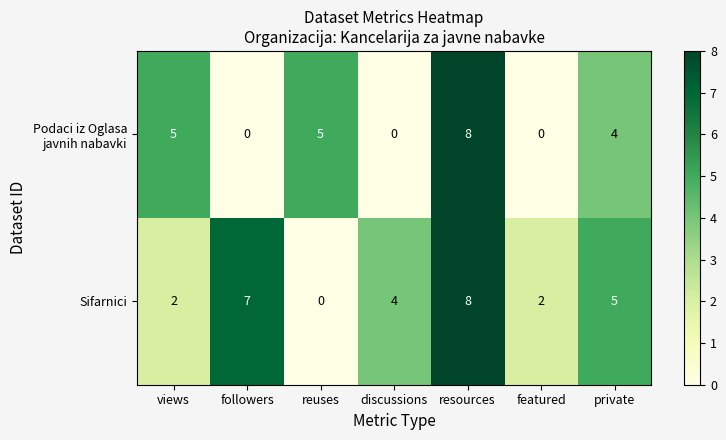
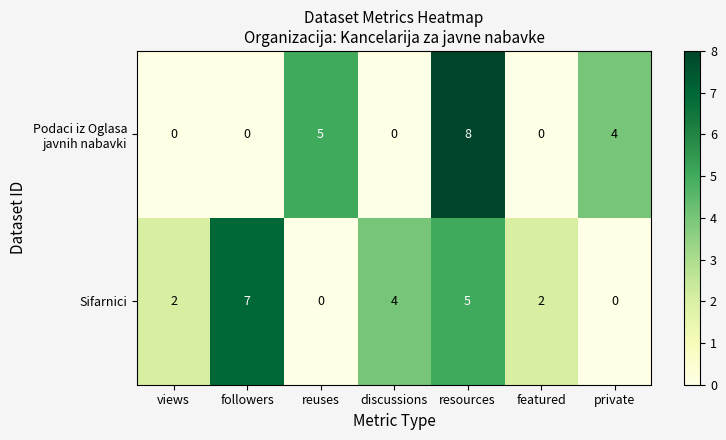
Podaci iz Oglasa javnih nabavki, views: 5 -> 0
Sifarnici, resources: 8 -> 5
Sifarnici, private: 5 -> 0
